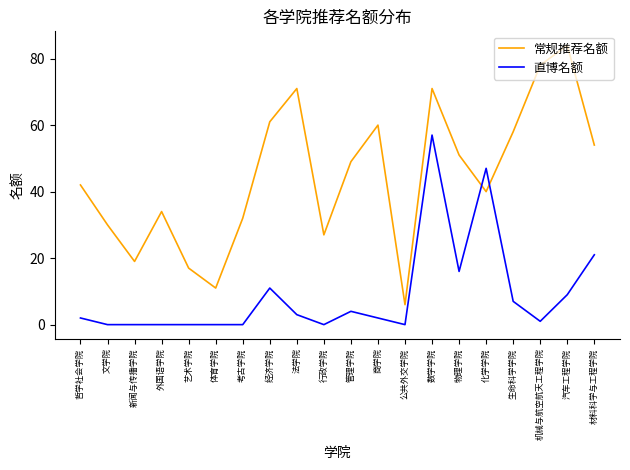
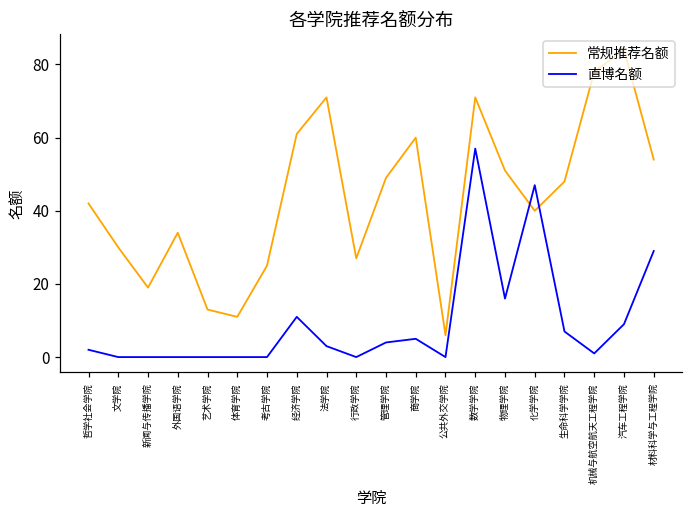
常规推荐名额, 艺术学院: 17 -> 13
常规推荐名额, 考古学院: 32 -> 25
直博名额, 商学院: 2 -> 5
常规推荐名额, 生命科学学院: 58 -> 48
直博名额, 材料科学与工程学院: 21 -> 29
